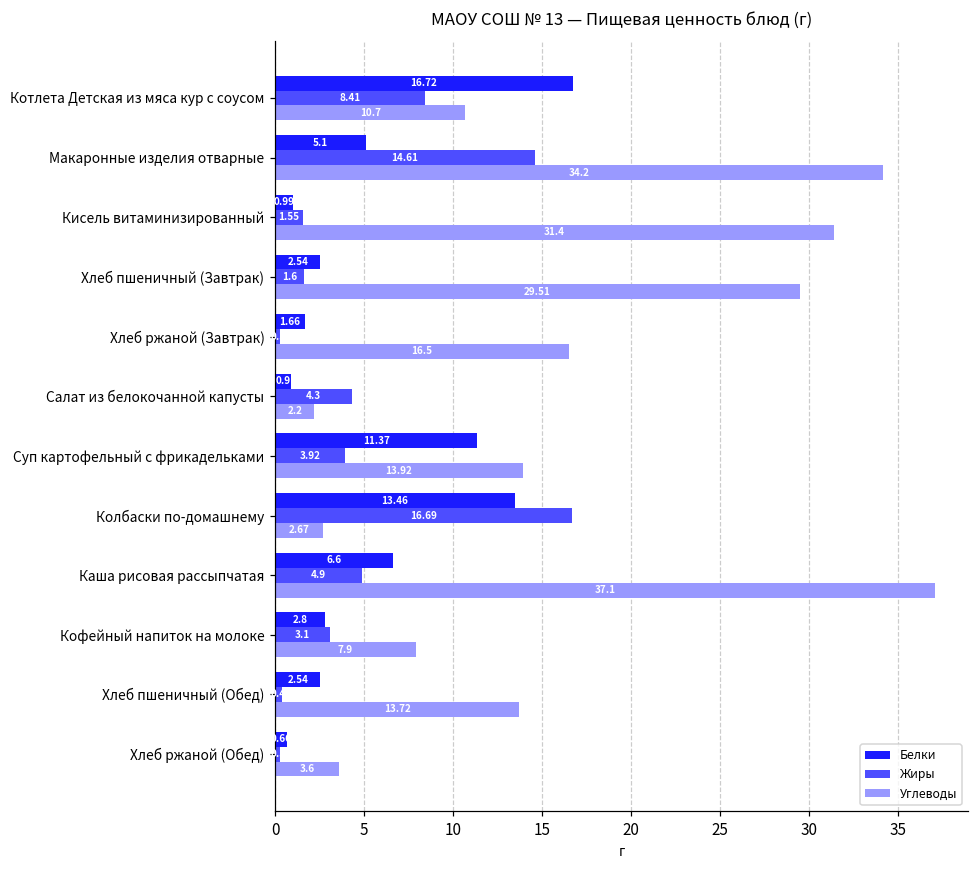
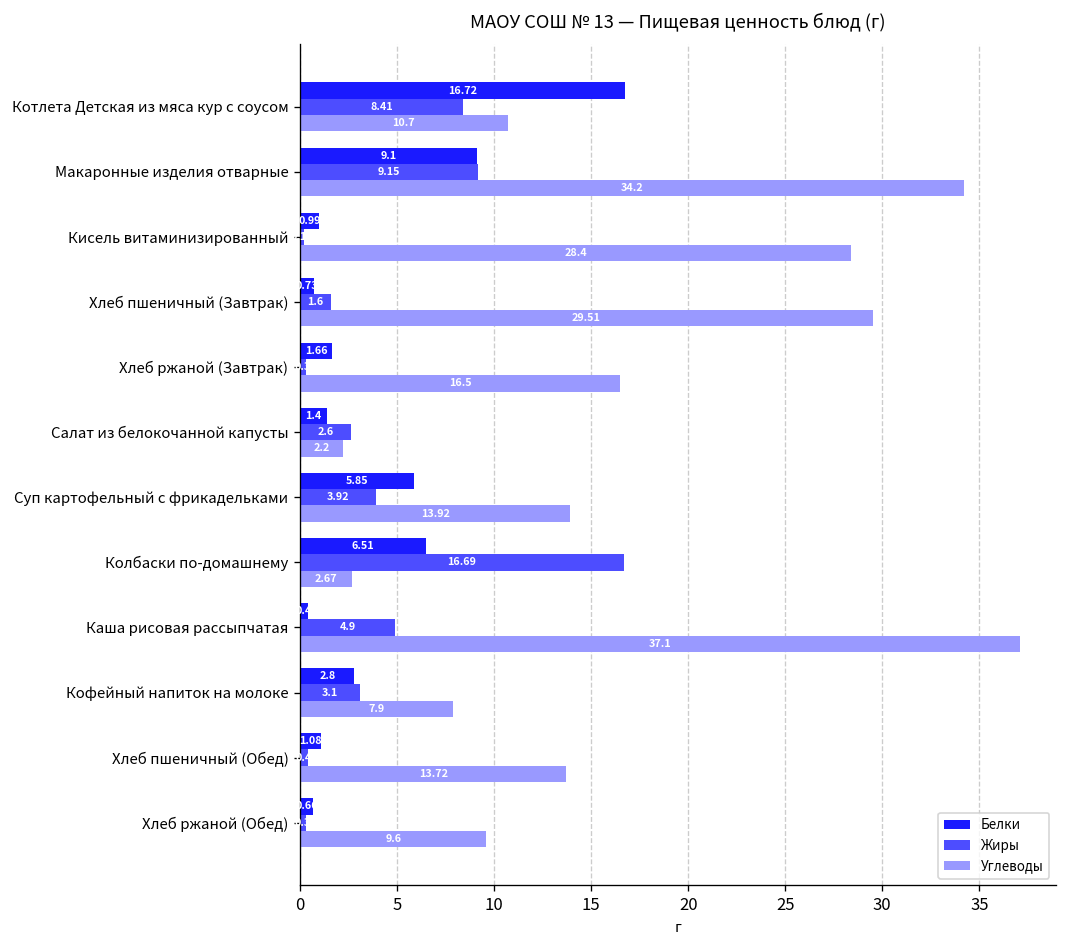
Белки, Макаронные изделия отварные: 5.1 -> 9.1
Жиры, Макаронные изделия отварные: 14.61 -> 9.15
Жиры, Кисель витаминизированный: 1.6 -> 0.2
Углеводы, Кисель витаминизированный: 31.4 -> 28.4
Белки, Хлеб пшеничный (Завтрак): 2.54 -> 0.73
Белки, Салат из белокочанной капусты: 0.9 -> 1.4
Жиры, Салат из белокочанной капусты: 4.3 -> 2.6
Белки, Суп картофельный с фрикадельками: 11.37 -> 5.85
Белки, Колбаски по-домашнему: 13.46 -> 6.51
Белки, Каша рисовая рассыпчатая: 6.6 -> 0.4
Белки, Хлеб пшеничный (Обед): 2.54 -> 1.08
Углеводы, Хлеб ржаной (Обед): 3.6 -> 9.6
